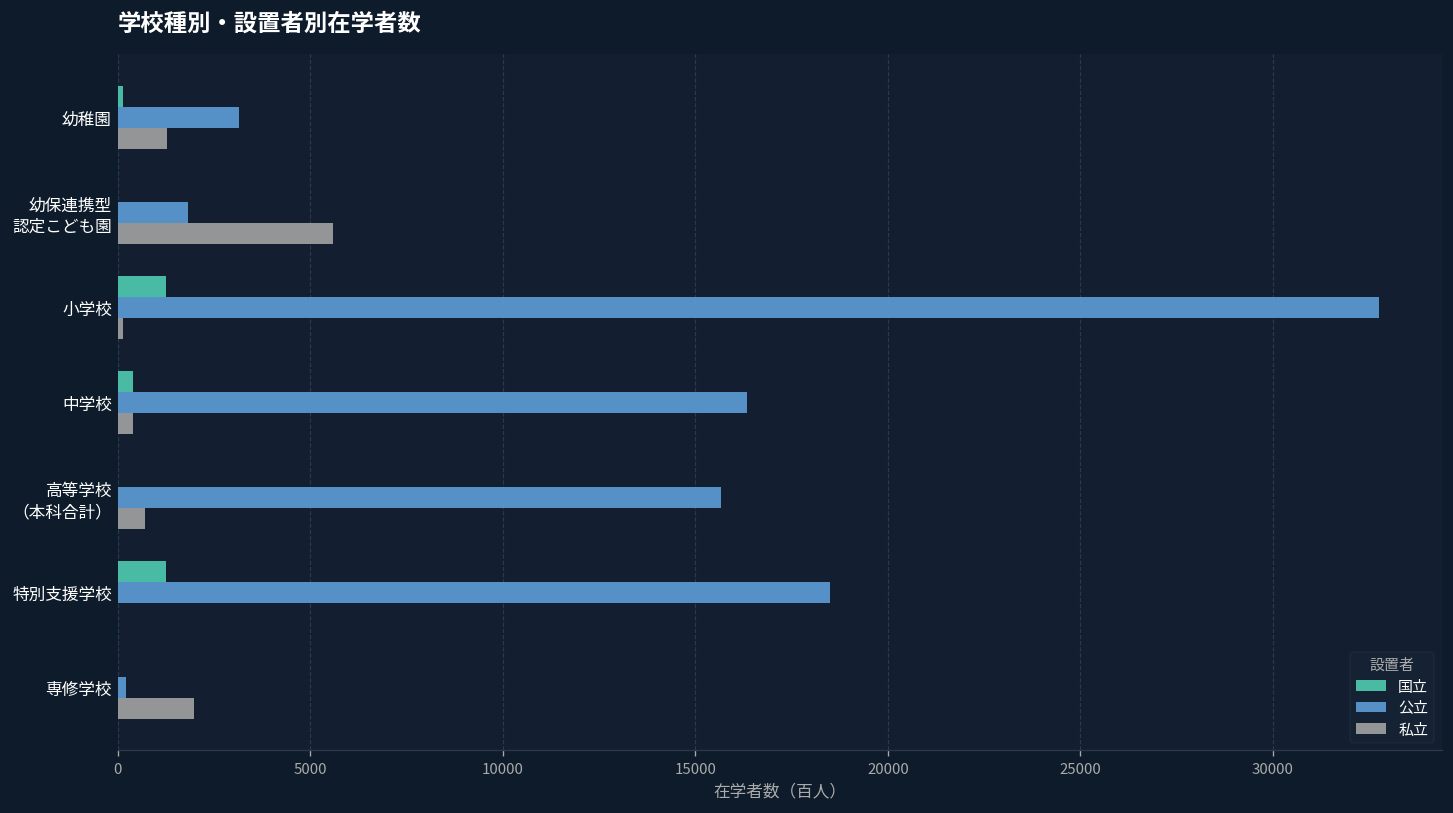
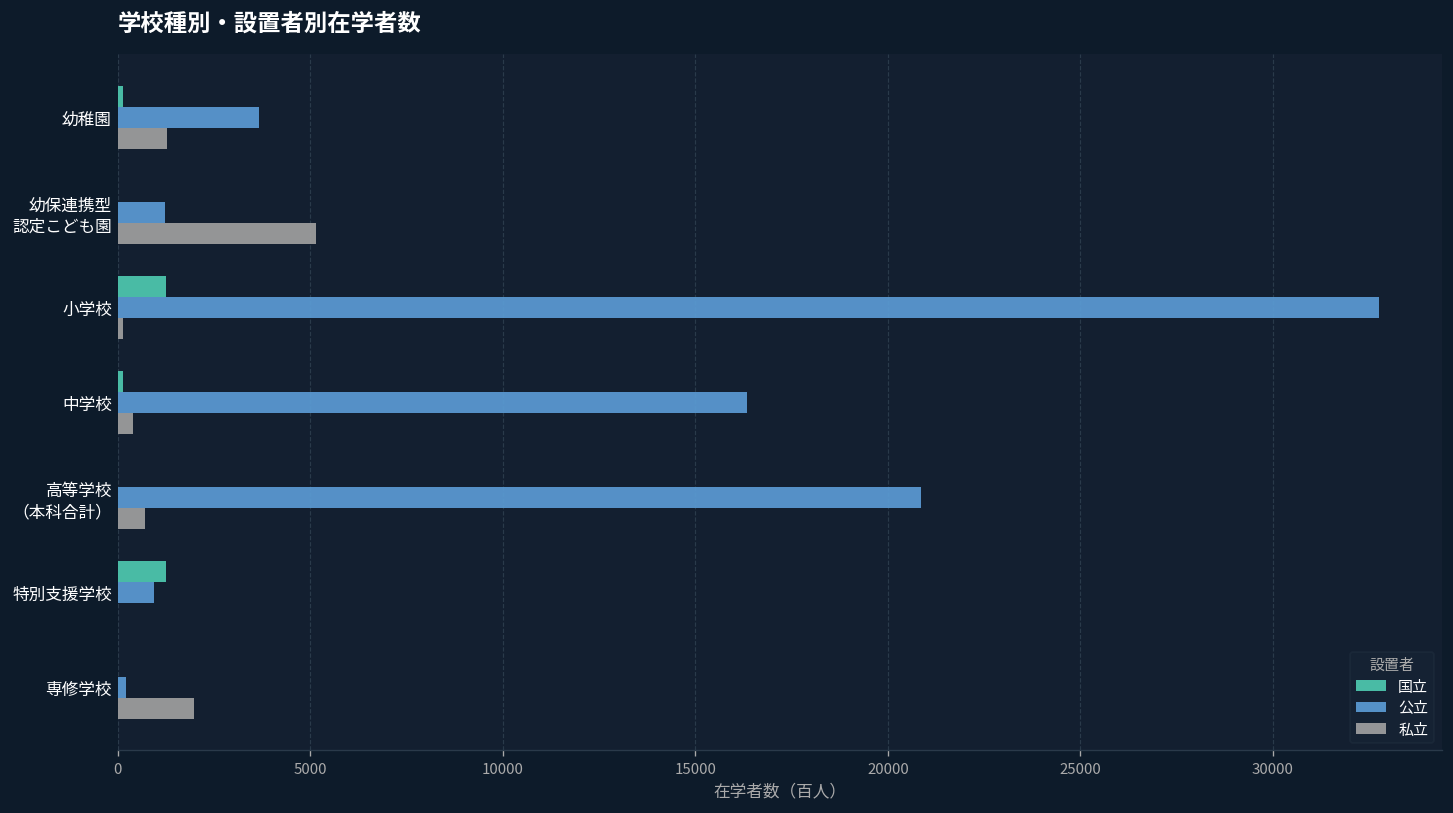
公立, 幼稚園: 3100 -> 3700
公立, 幼保連携型 認定こども園: 1800 -> 1200
私立, 幼保連携型 認定こども園: 5600 -> 5100
国立, 中学校: 400 -> 100
公立, 高等学校 （本科合計）: 15700 -> 20900
公立, 特別支援学校: 18500 -> 900
